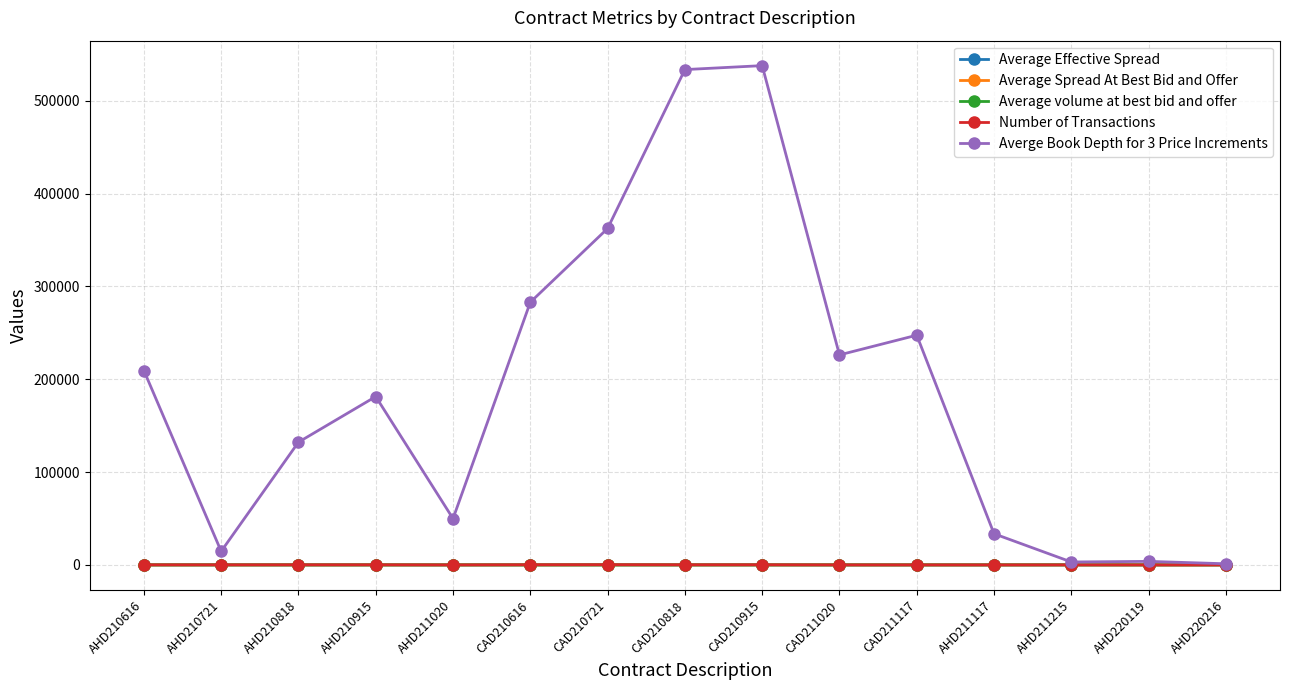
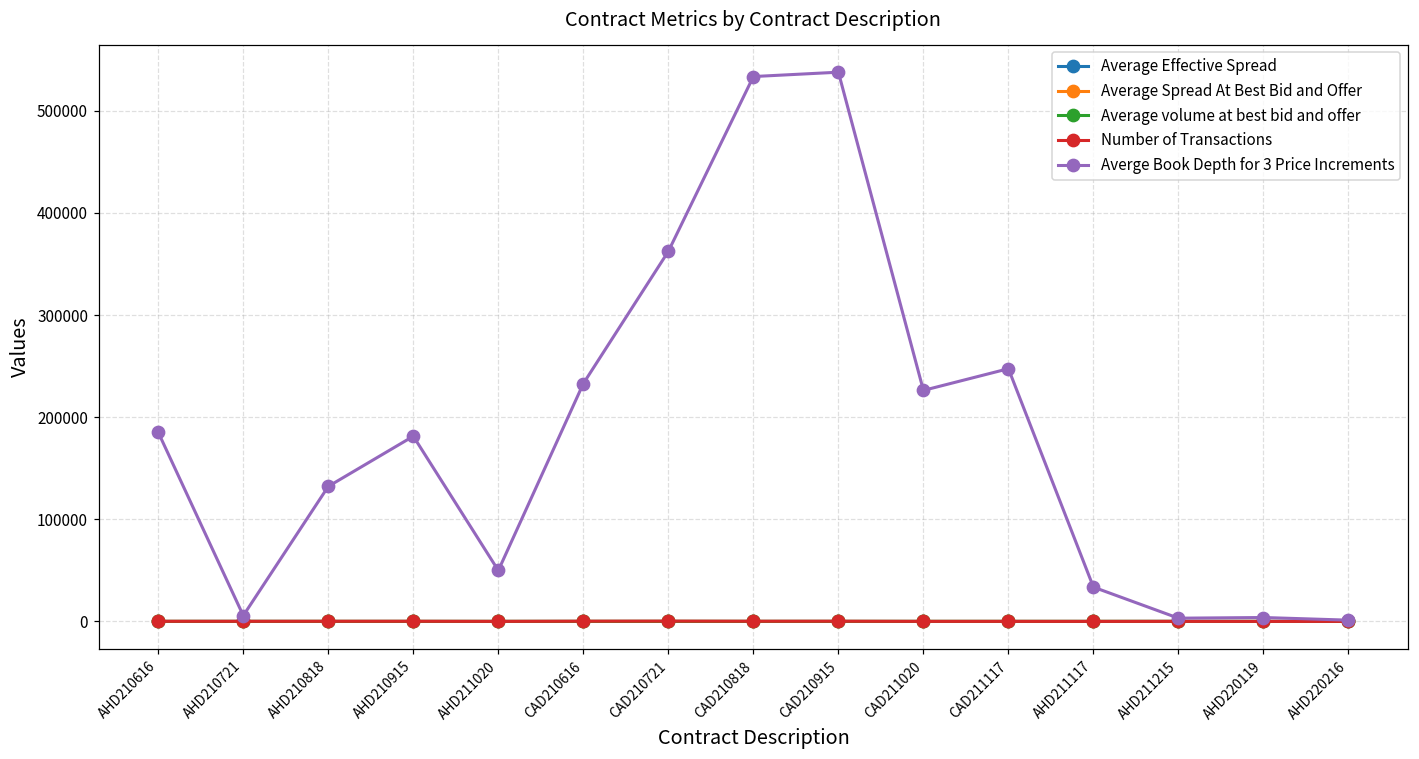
Averge Book Depth for 3 Price Increments, AHD210616: 210000 -> 190000
Averge Book Depth for 3 Price Increments, AHD210721: 15000 -> 6000
Averge Book Depth for 3 Price Increments, CAD210616: 280000 -> 230000
